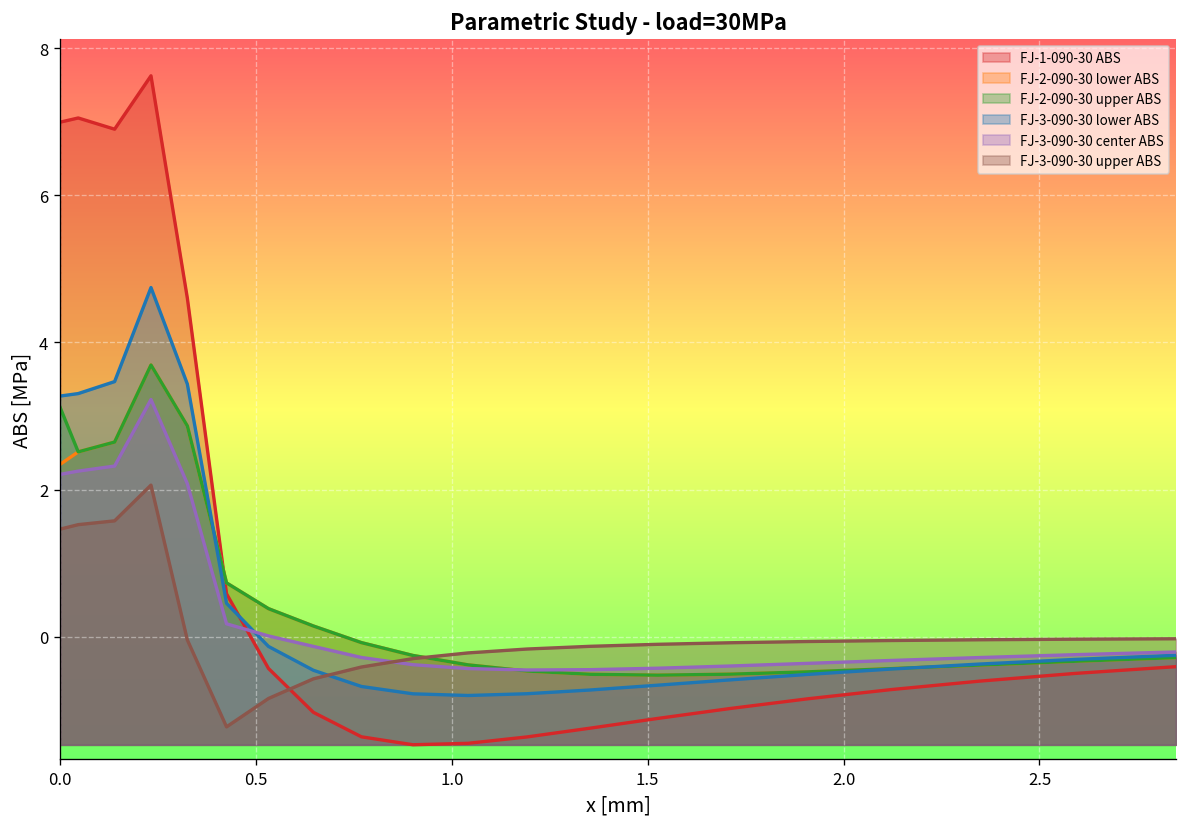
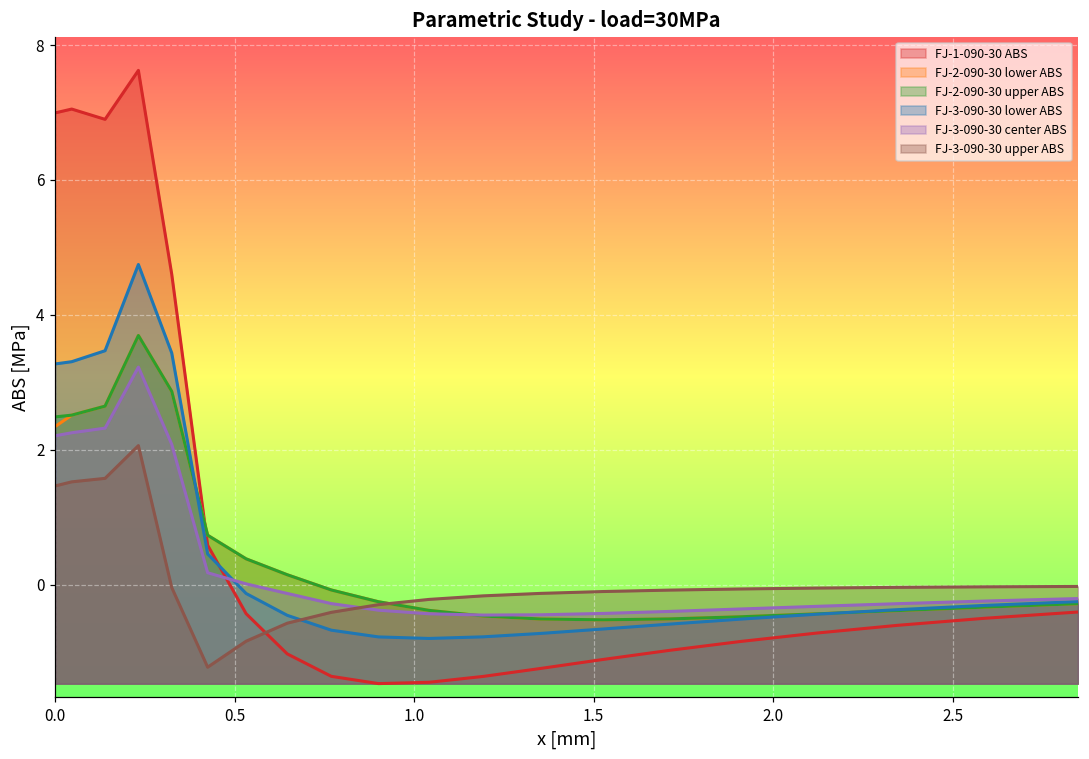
FJ-2-090-30 upper ABS, 0.0: 3.1 -> 2.5
